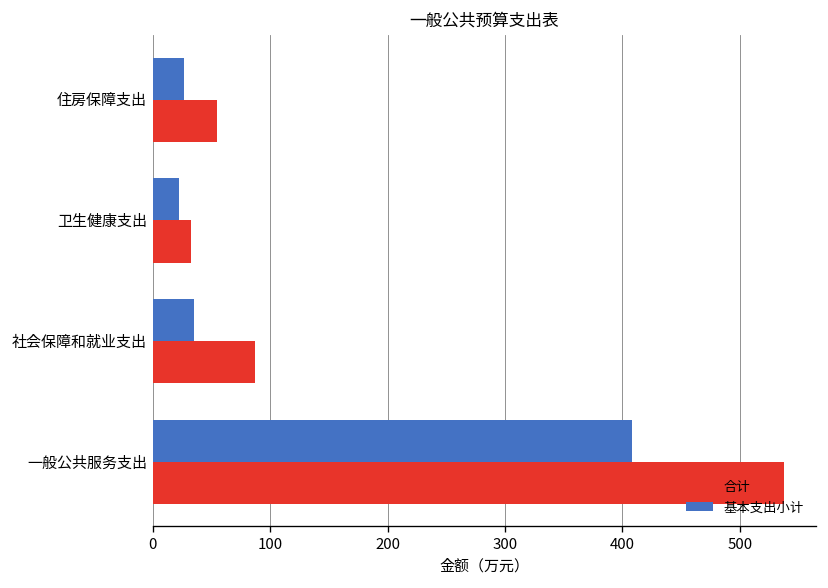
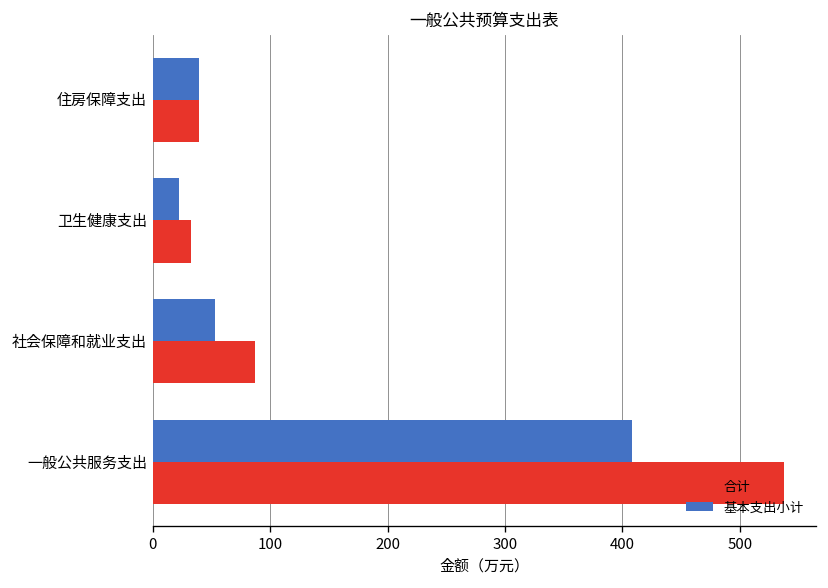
基本支出小计, 住房保障支出: 30 -> 40
合计, 住房保障支出: 50 -> 40
基本支出小计, 社会保障和就业支出: 40 -> 50
